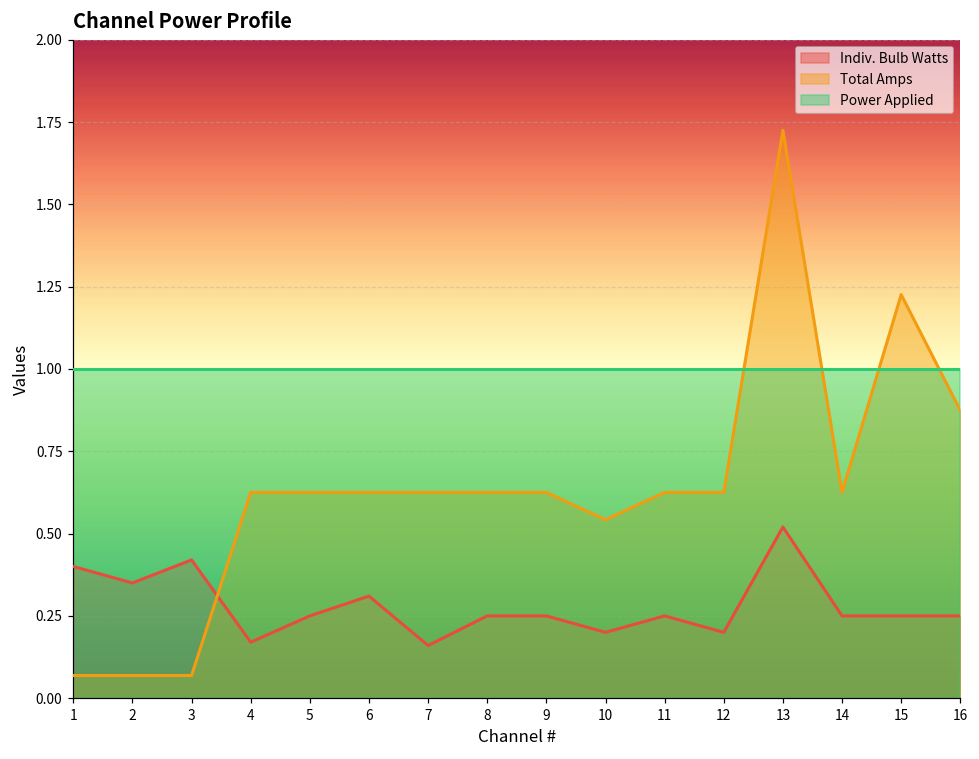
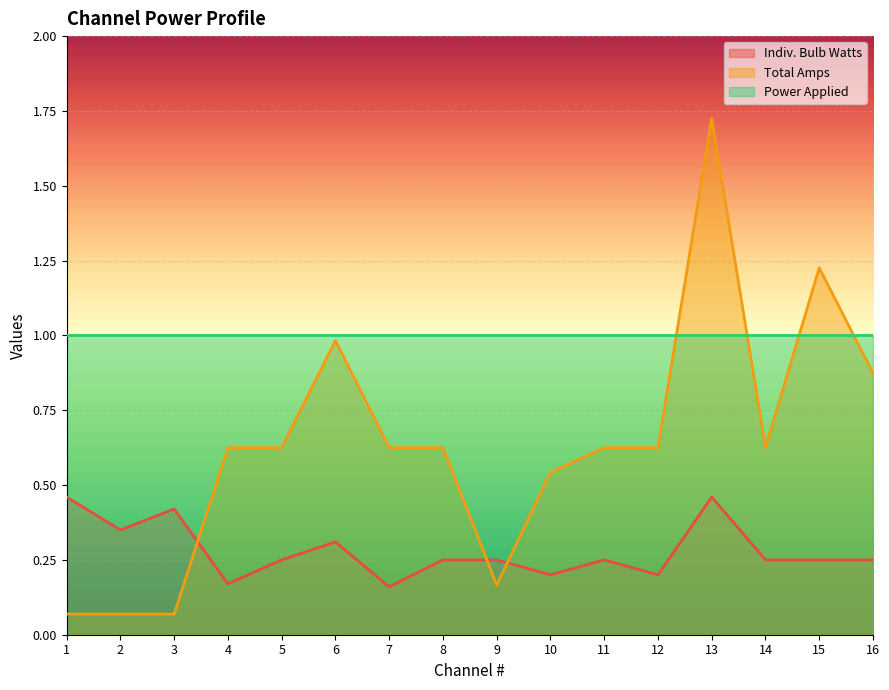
Indiv. Bulb Watts, 1: 0.40 -> 0.46
Total Amps, 6: 0.63 -> 0.98
Total Amps, 9: 0.63 -> 0.17
Indiv. Bulb Watts, 13: 0.52 -> 0.46
